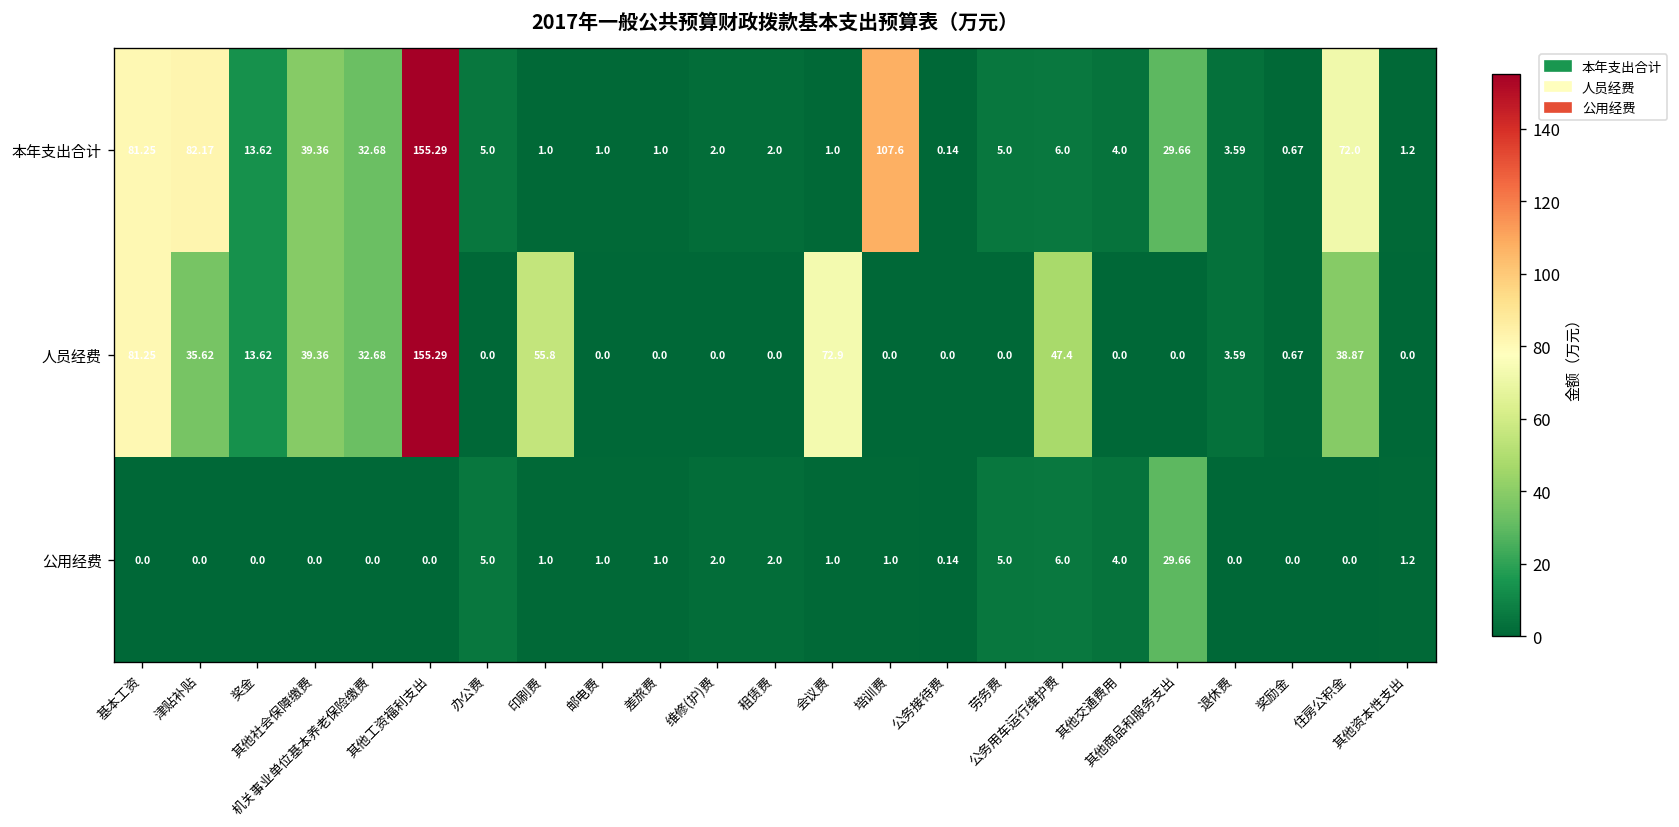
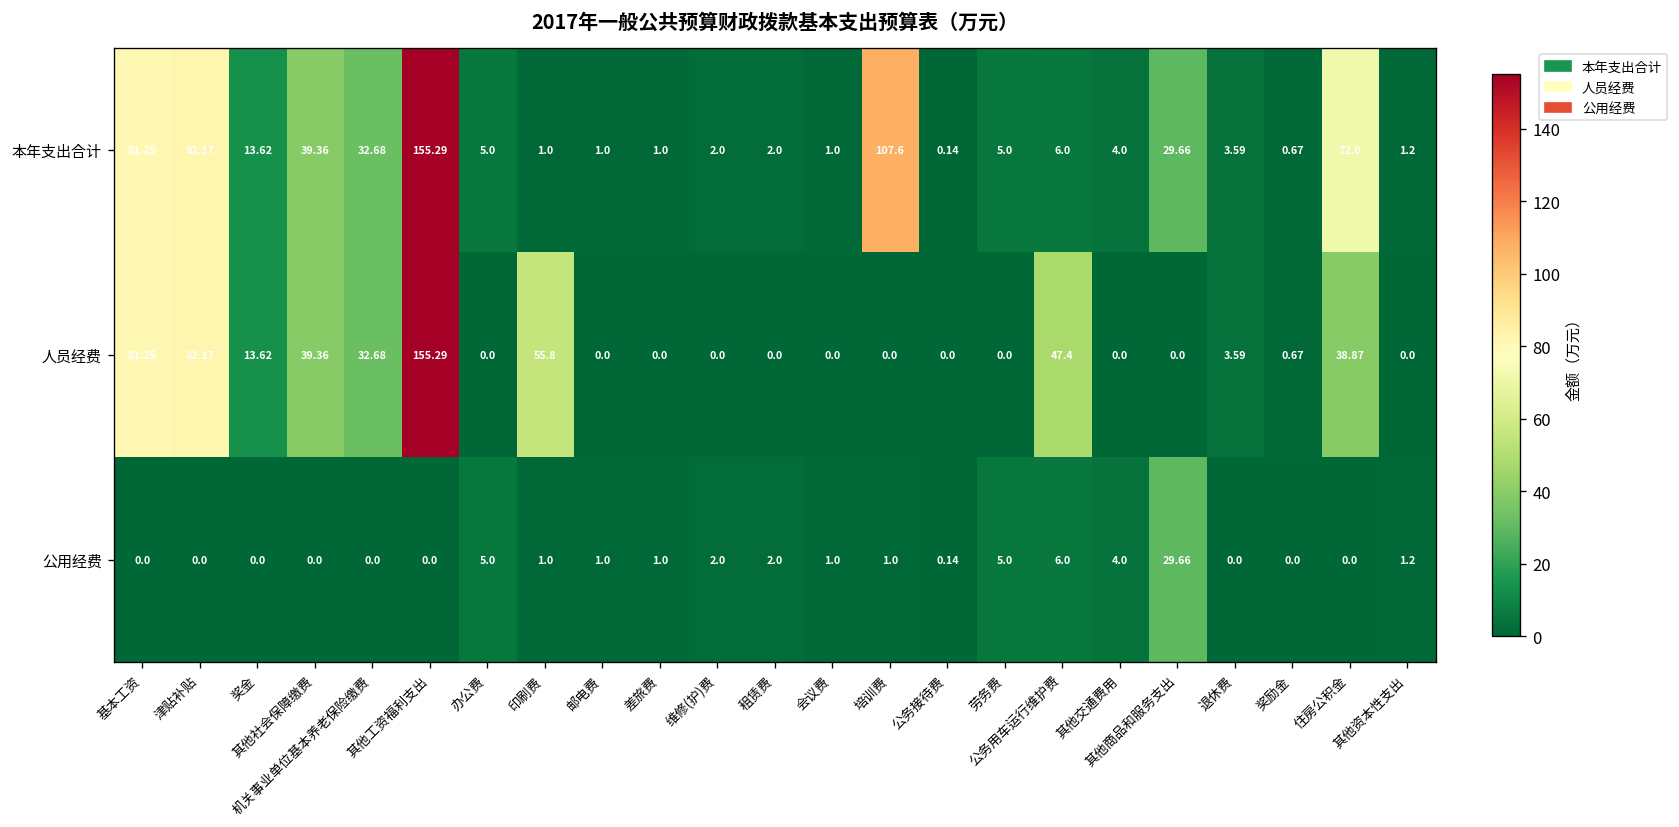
人员经费, 津贴补贴: 35.62 -> 82.17
人员经费, 会议费: 72.9 -> 0.0
